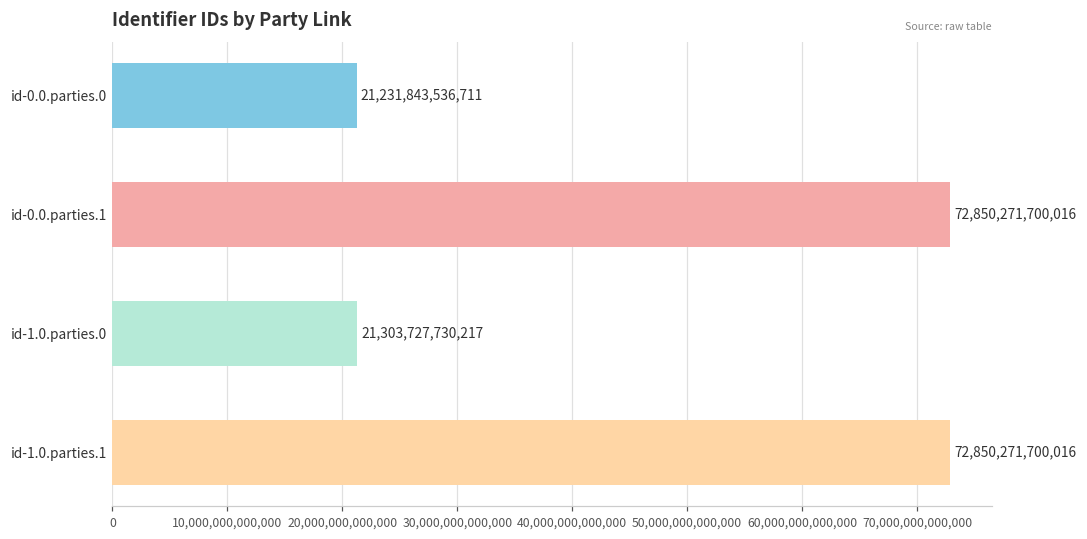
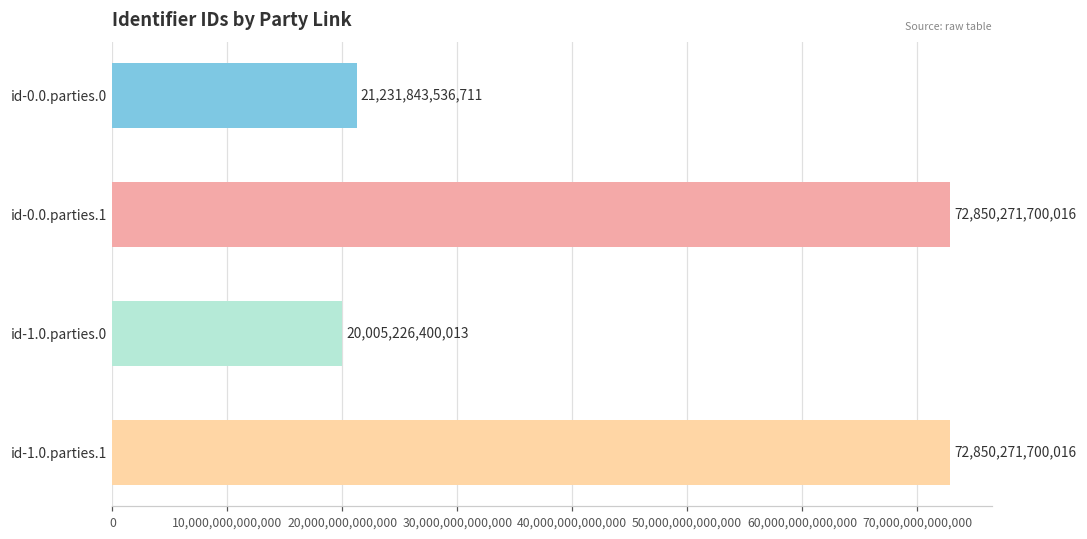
id-1.0.parties.0: 21,303,727,730,217 -> 20,005,226,400,013
